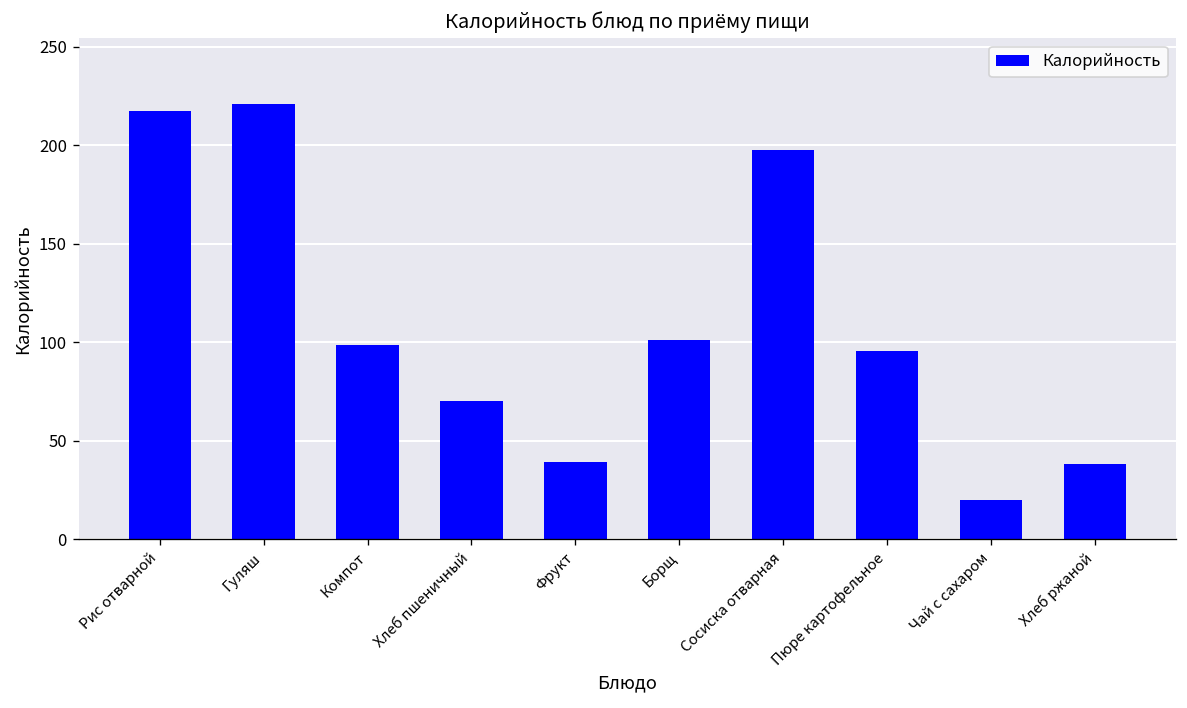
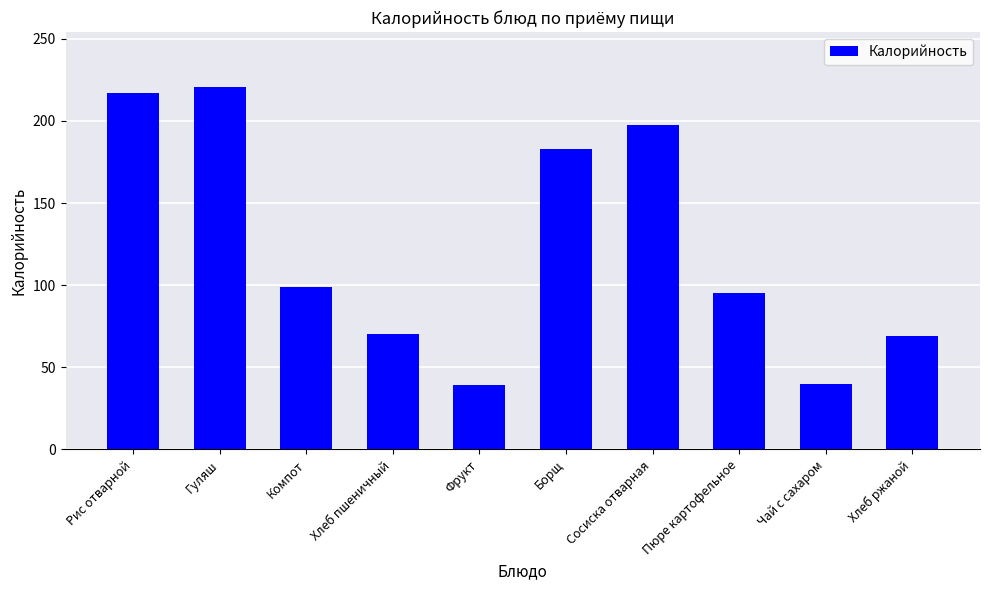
Борщ: 101 -> 183
Чай с сахаром: 20 -> 40
Хлеб ржаной: 38 -> 69
